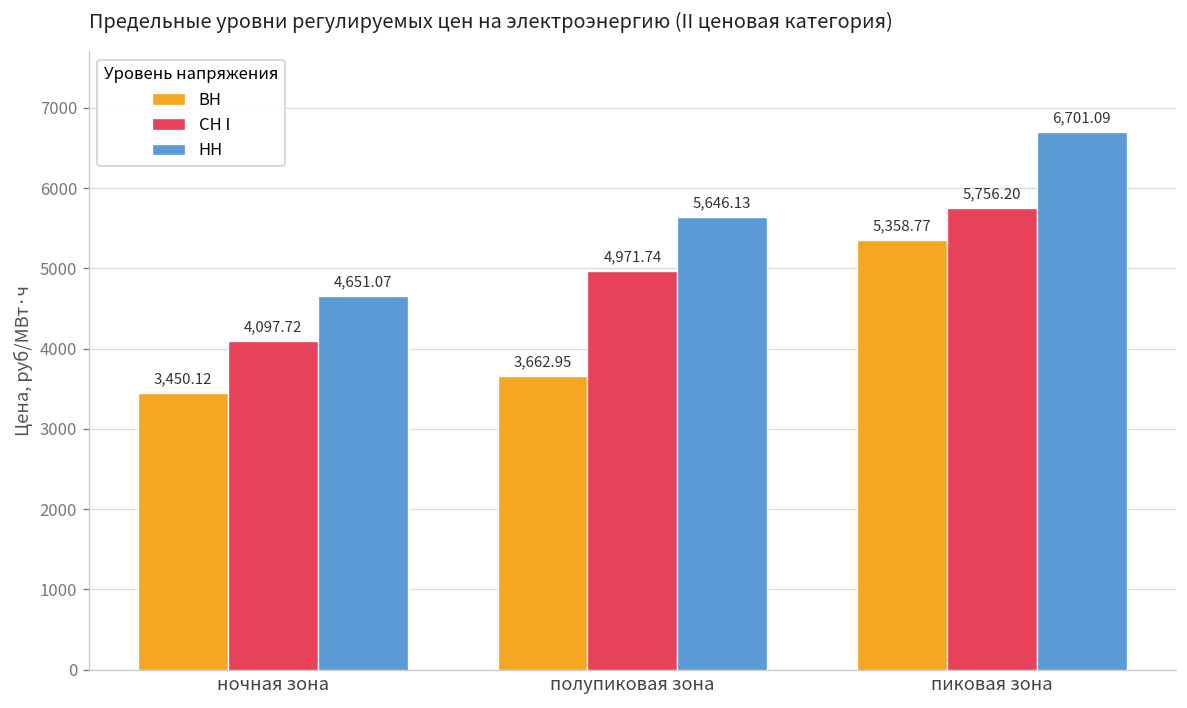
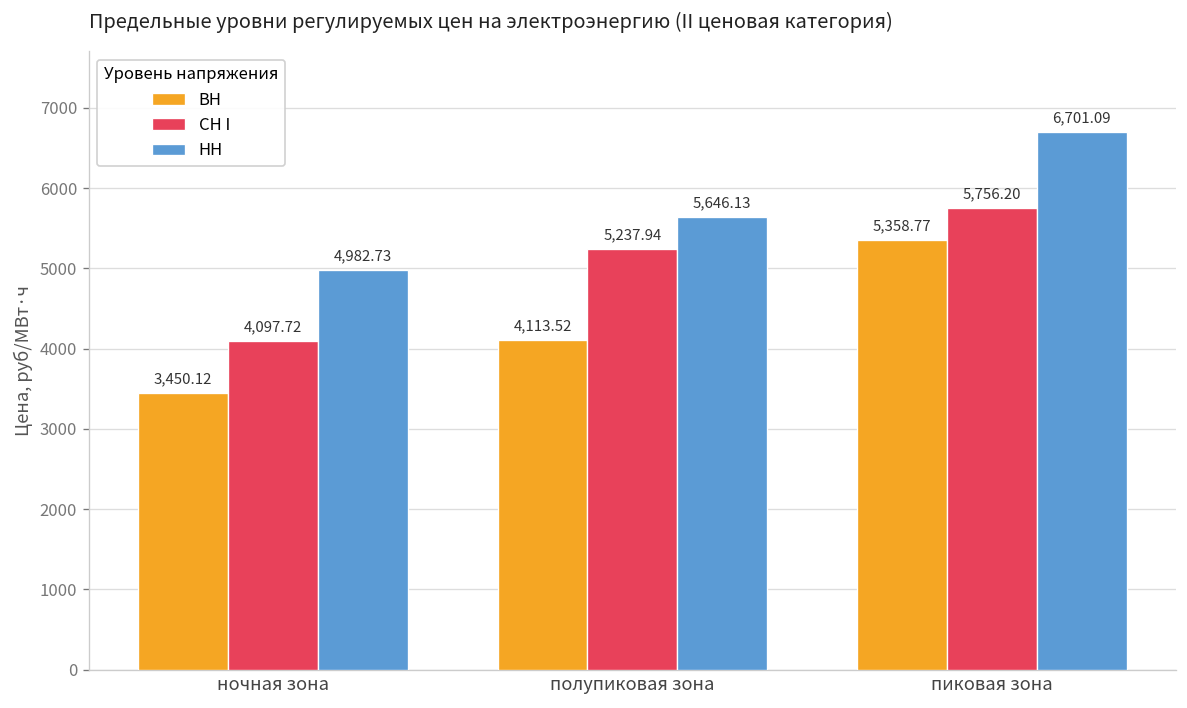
НН, ночная зона: 4,651.07 -> 4,982.73
ВН, полупиковая зона: 3,662.95 -> 4,113.52
СН I, полупиковая зона: 4,971.74 -> 5,237.94
